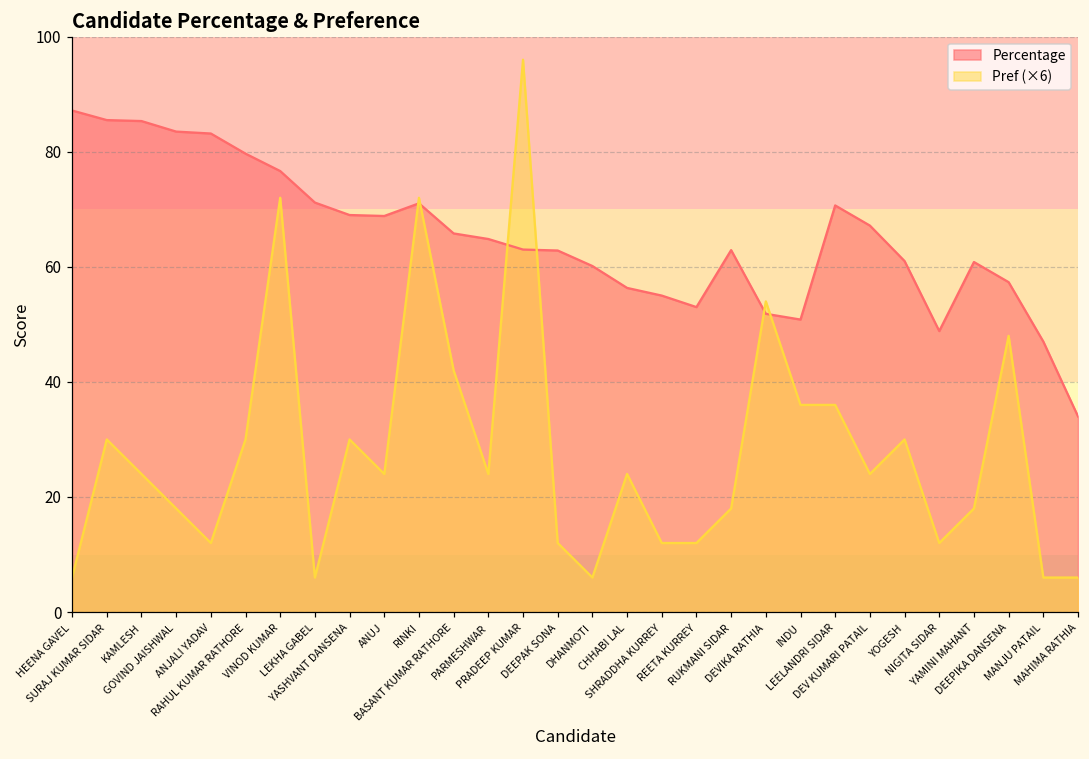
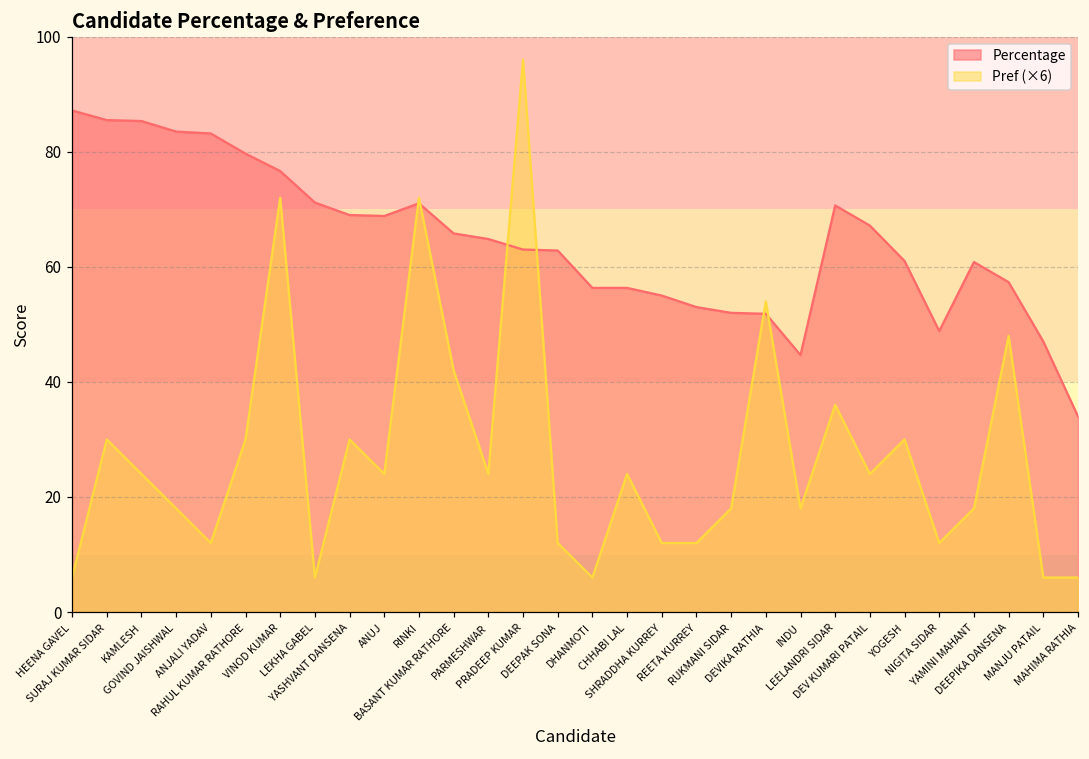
Percentage, DHANMOTI: 60 -> 56
Percentage, RUKMANI SIDAR: 63 -> 52
Percentage, INDU: 51 -> 45
Pref (×6), INDU: 36 -> 18
